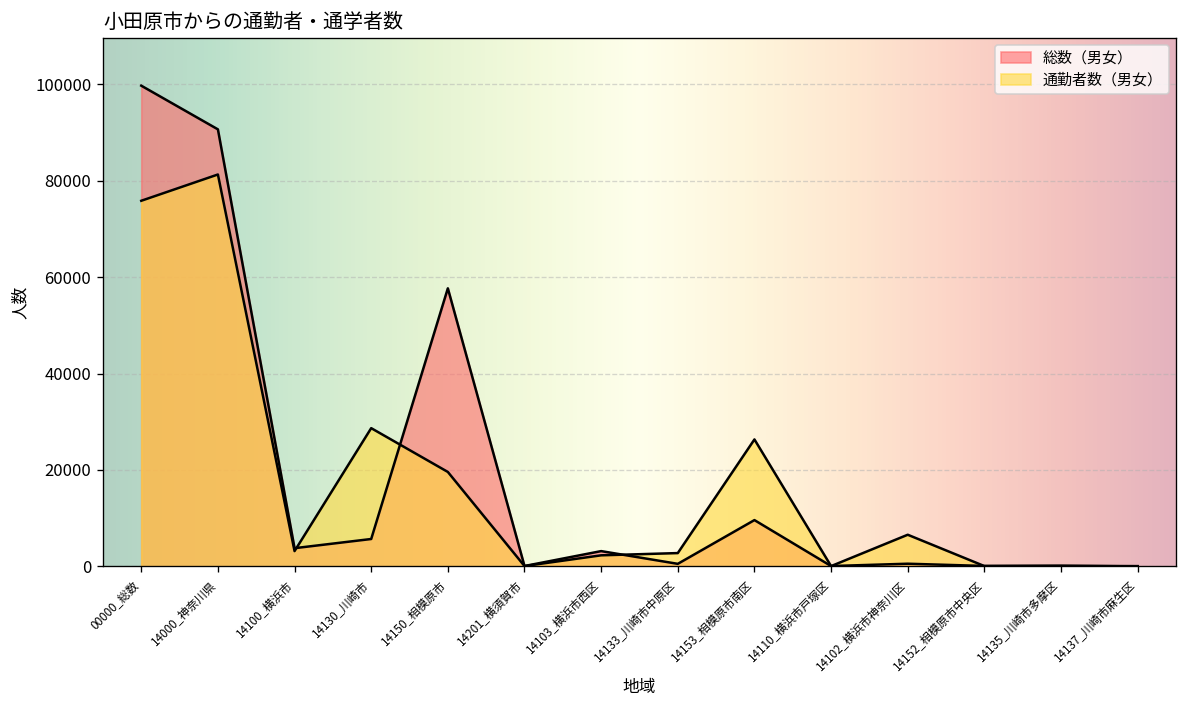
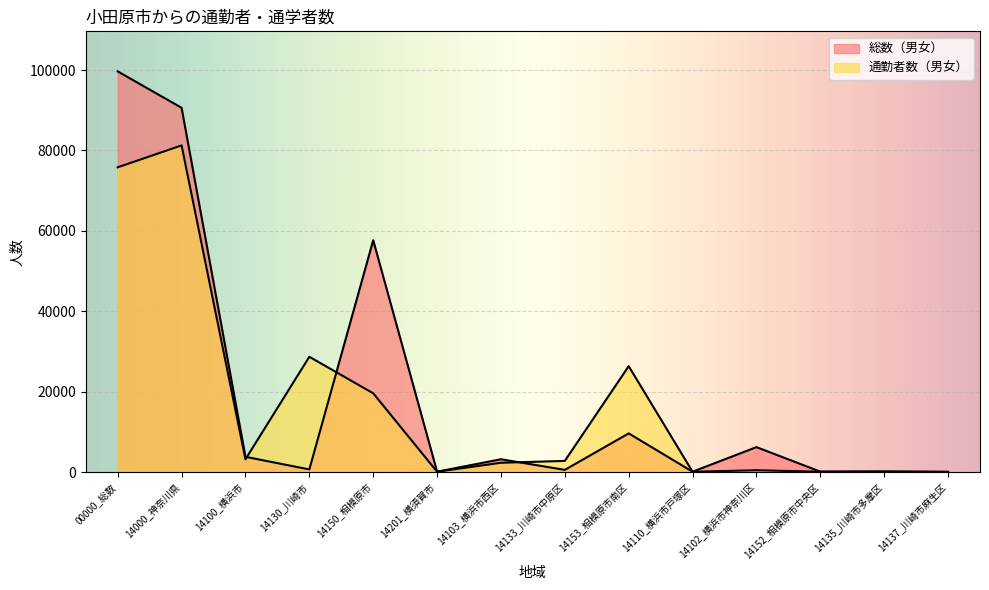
総数（男女）, 14130_川崎市: 6000 -> 1000
総数（男女）, 14102_横浜市神奈川区: 1000 -> 6000
通勤者数（男女）, 14102_横浜市神奈川区: 7000 -> 0
